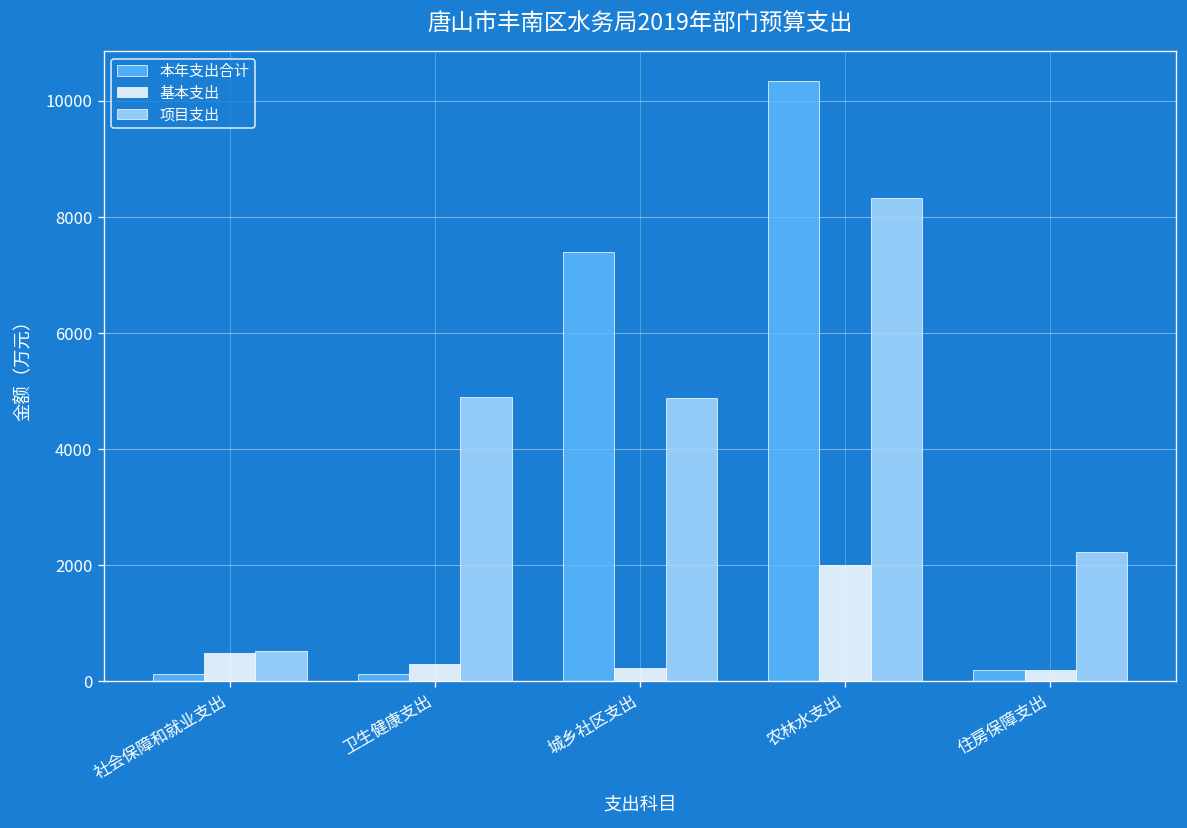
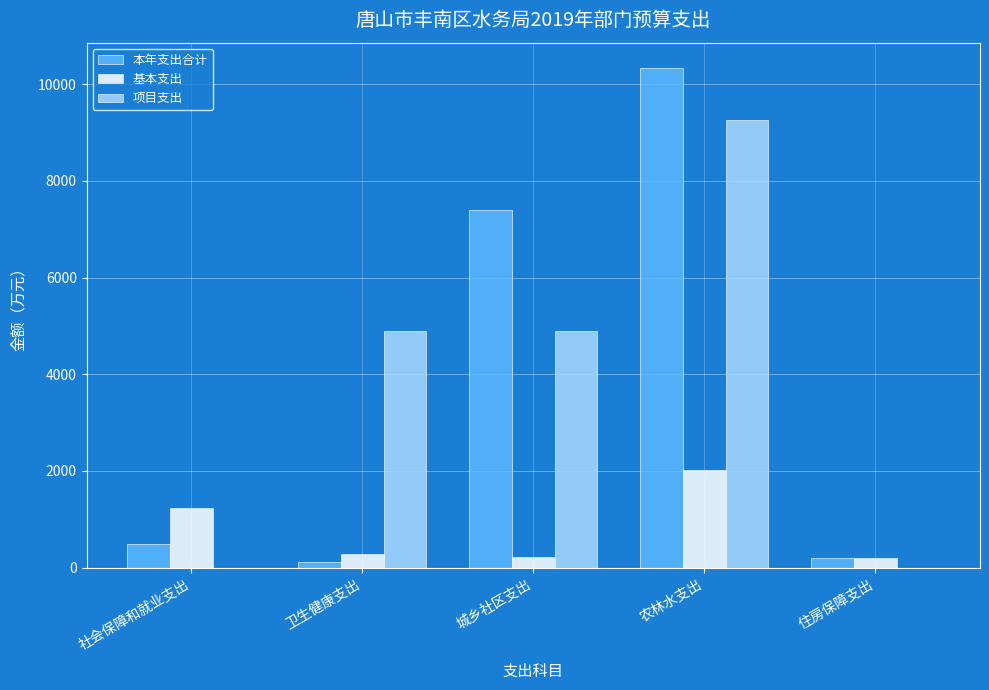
本年支出合计, 社会保障和就业支出: 100 -> 500
基本支出, 社会保障和就业支出: 500 -> 1200
项目支出, 社会保障和就业支出: 500 -> 0
项目支出, 农林水支出: 8300 -> 9300
项目支出, 住房保障支出: 2200 -> 0
